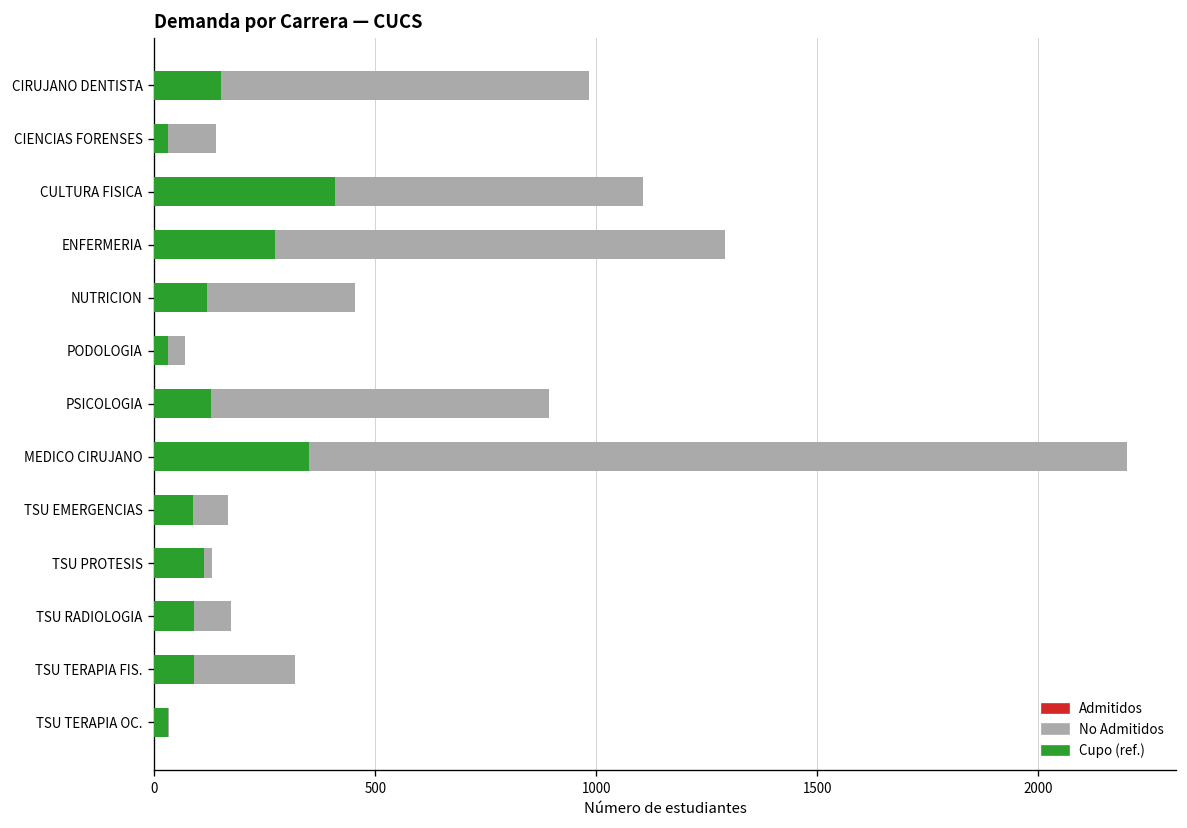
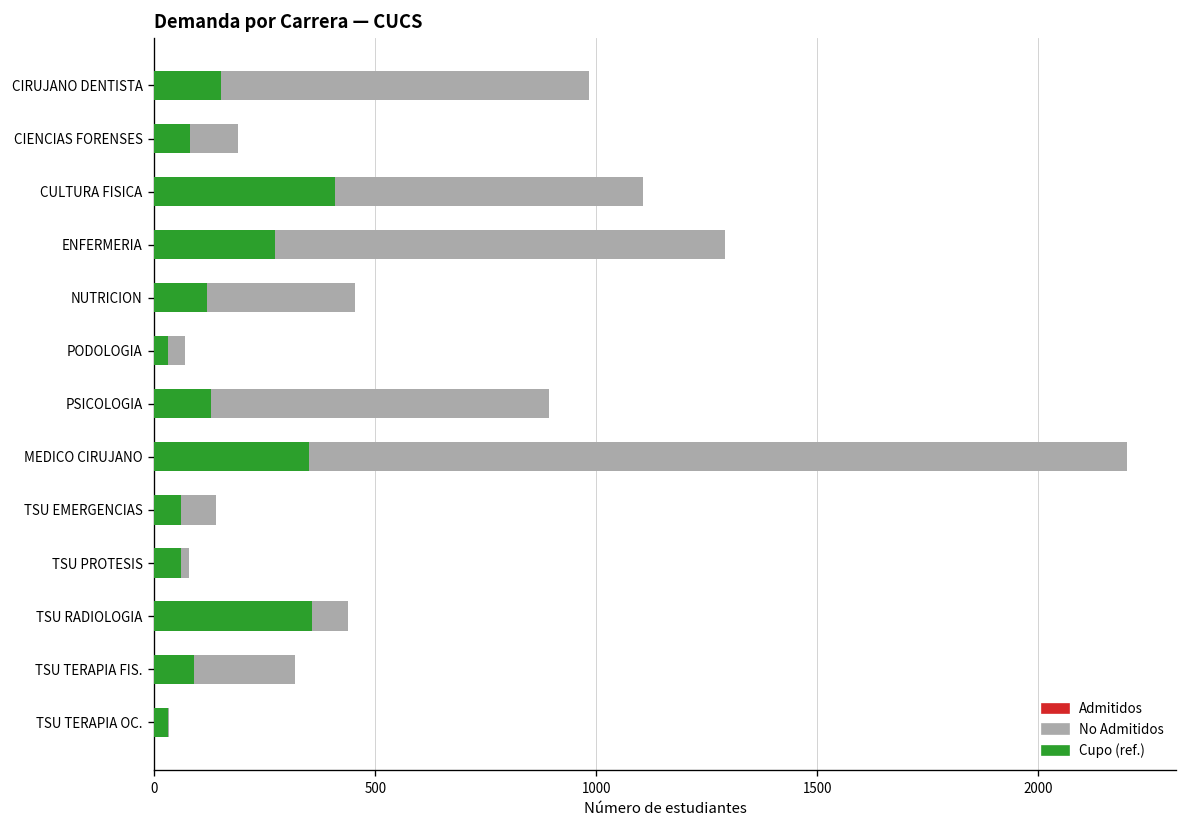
Admitidos, CIENCIAS FORENSES: 30 -> 80
Admitidos, TSU EMERGENCIAS: 90 -> 60
Admitidos, TSU PROTESIS: 110 -> 60
Admitidos, TSU RADIOLOGIA: 90 -> 360
